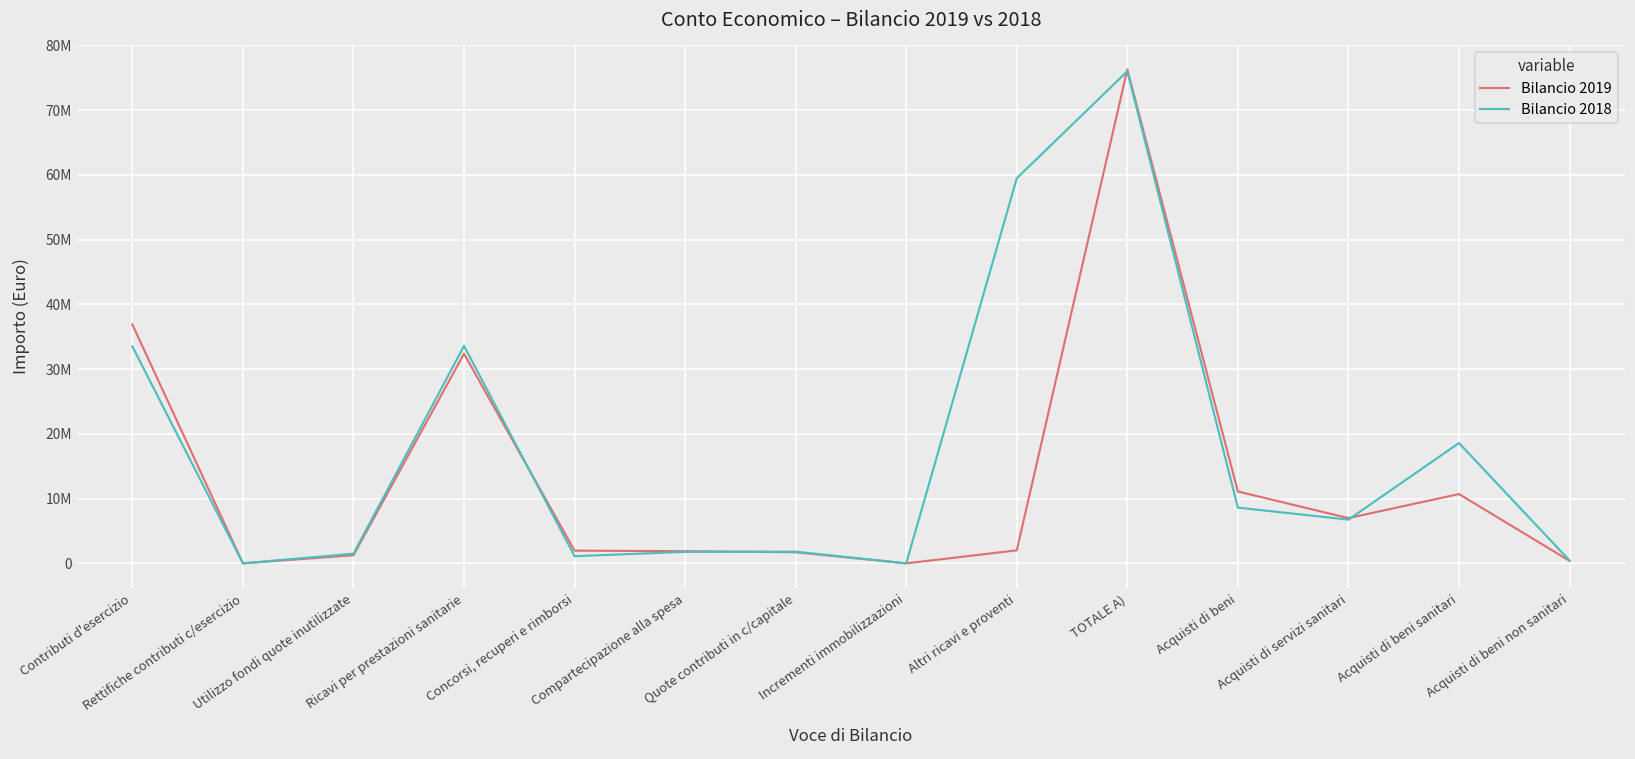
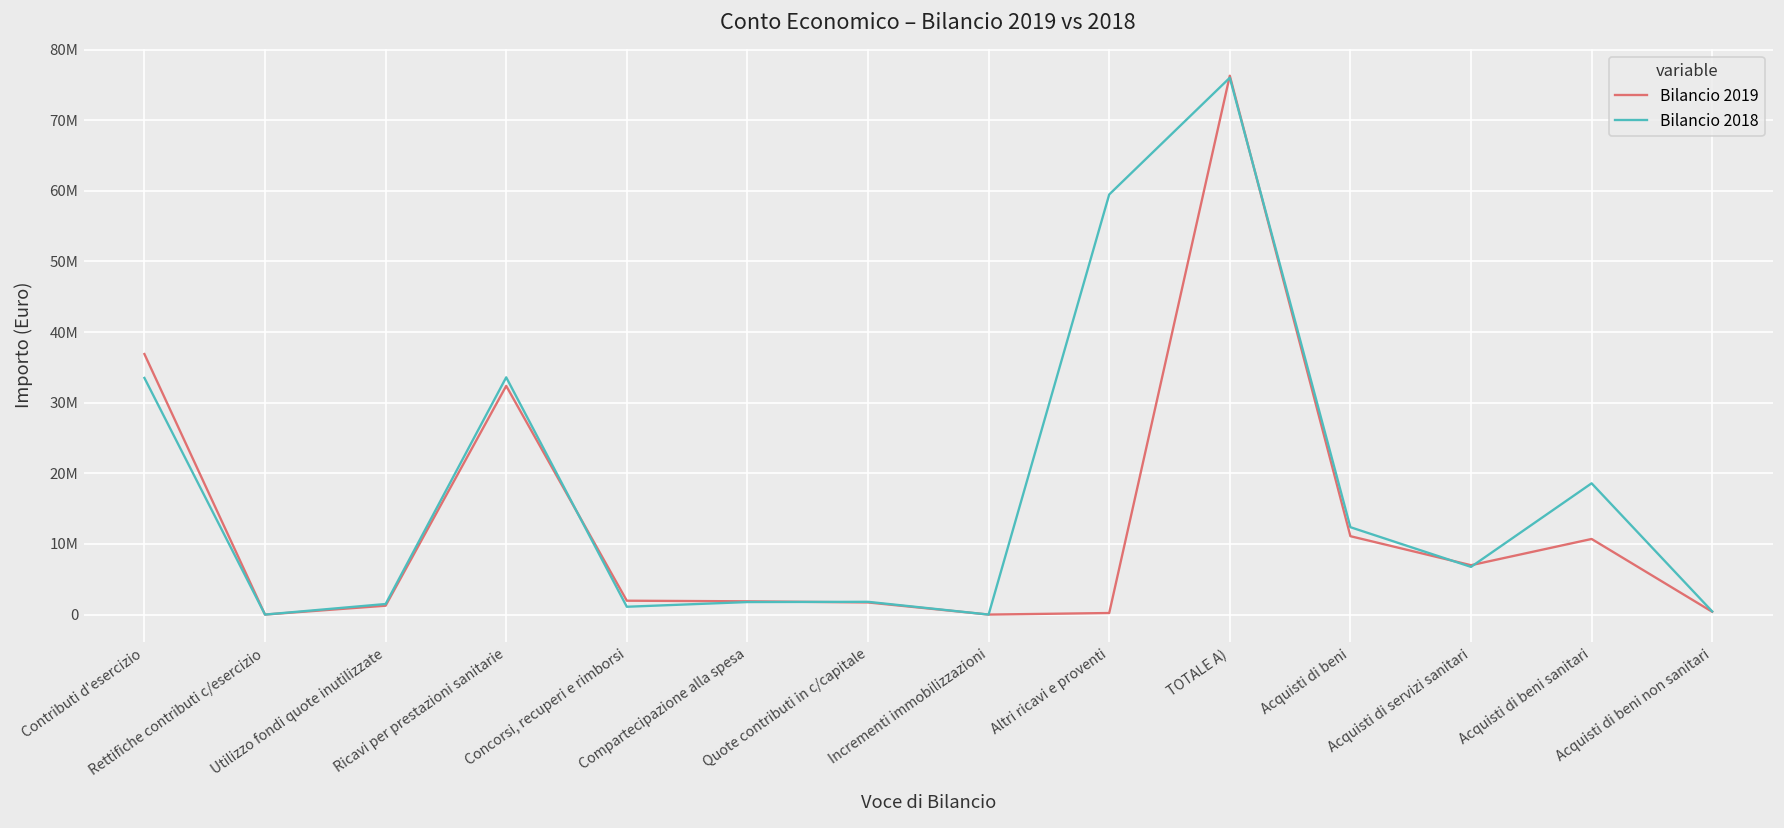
Bilancio 2019, Altri ricavi e proventi: 2000000 -> 0
Bilancio 2018, Acquisti di beni: 9000000 -> 12000000
